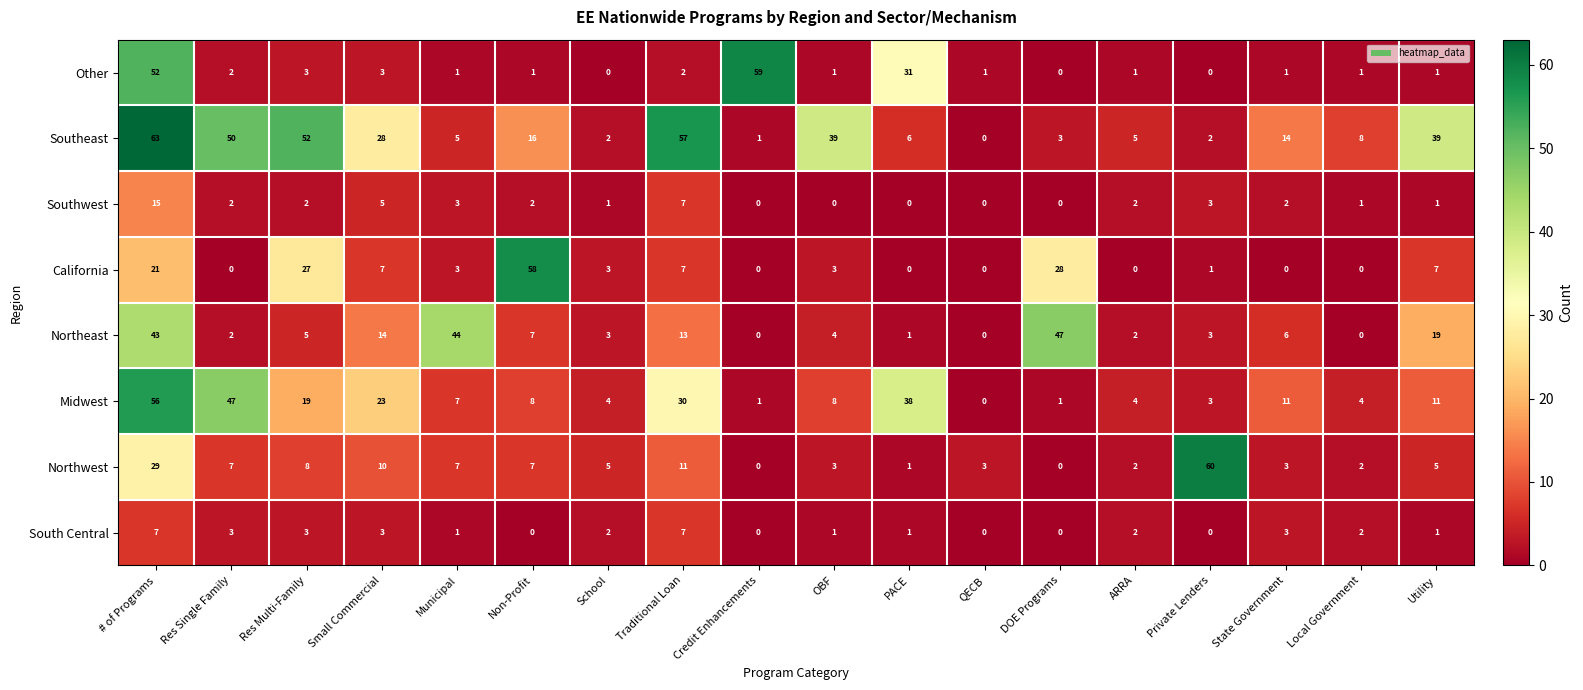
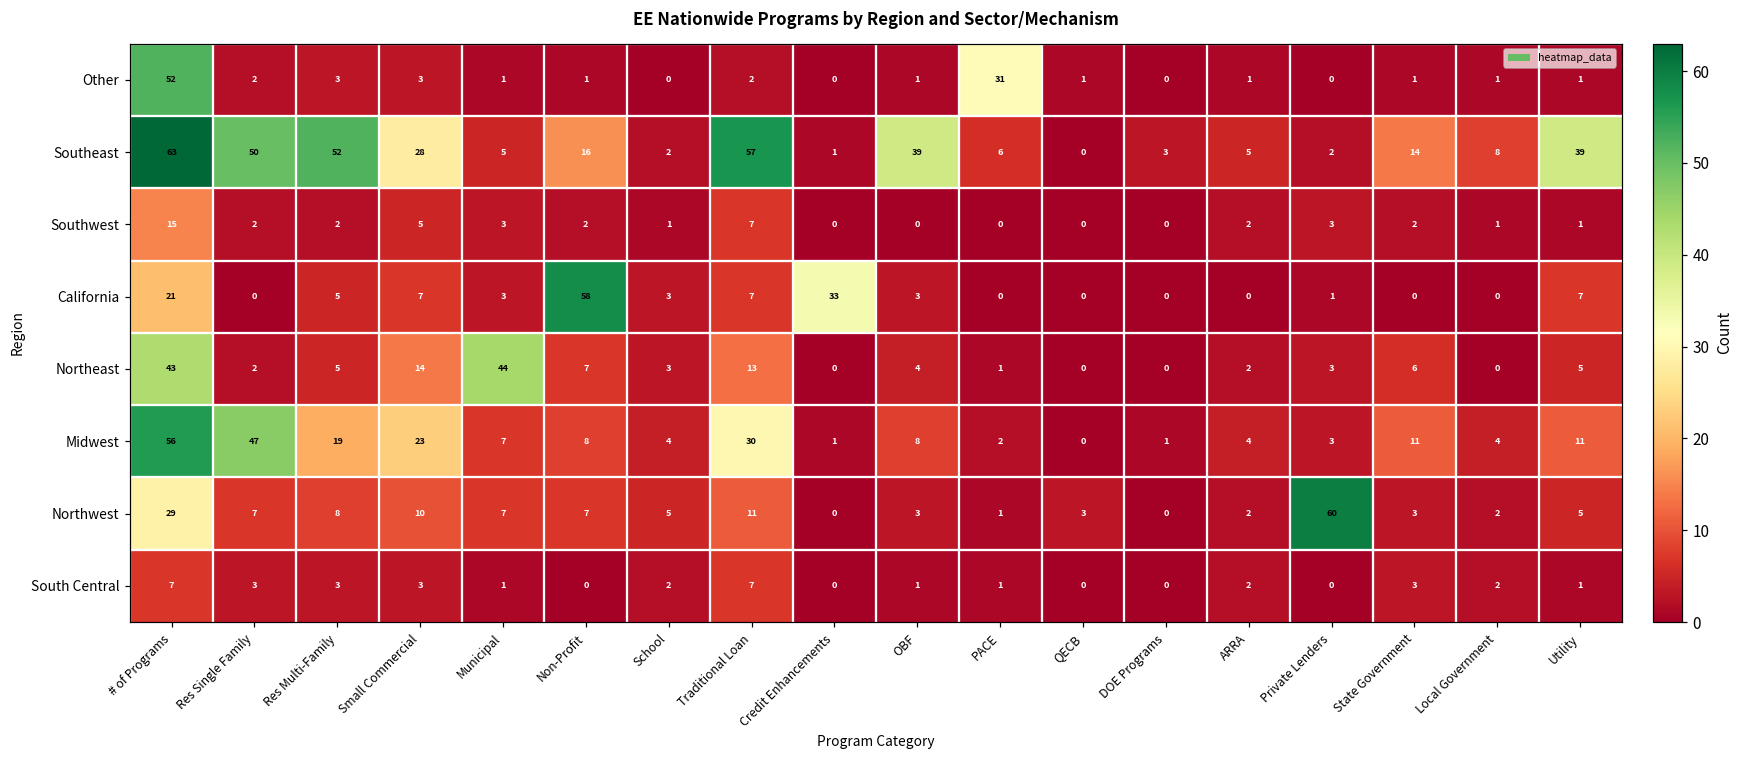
Other, Credit Enhancements: 59 -> 0
California, Res Multi-Family: 27 -> 5
California, Credit Enhancements: 0 -> 33
California, DOE Programs: 28 -> 0
Northeast, DOE Programs: 47 -> 0
Northeast, Utility: 19 -> 5
Midwest, PACE: 38 -> 2
